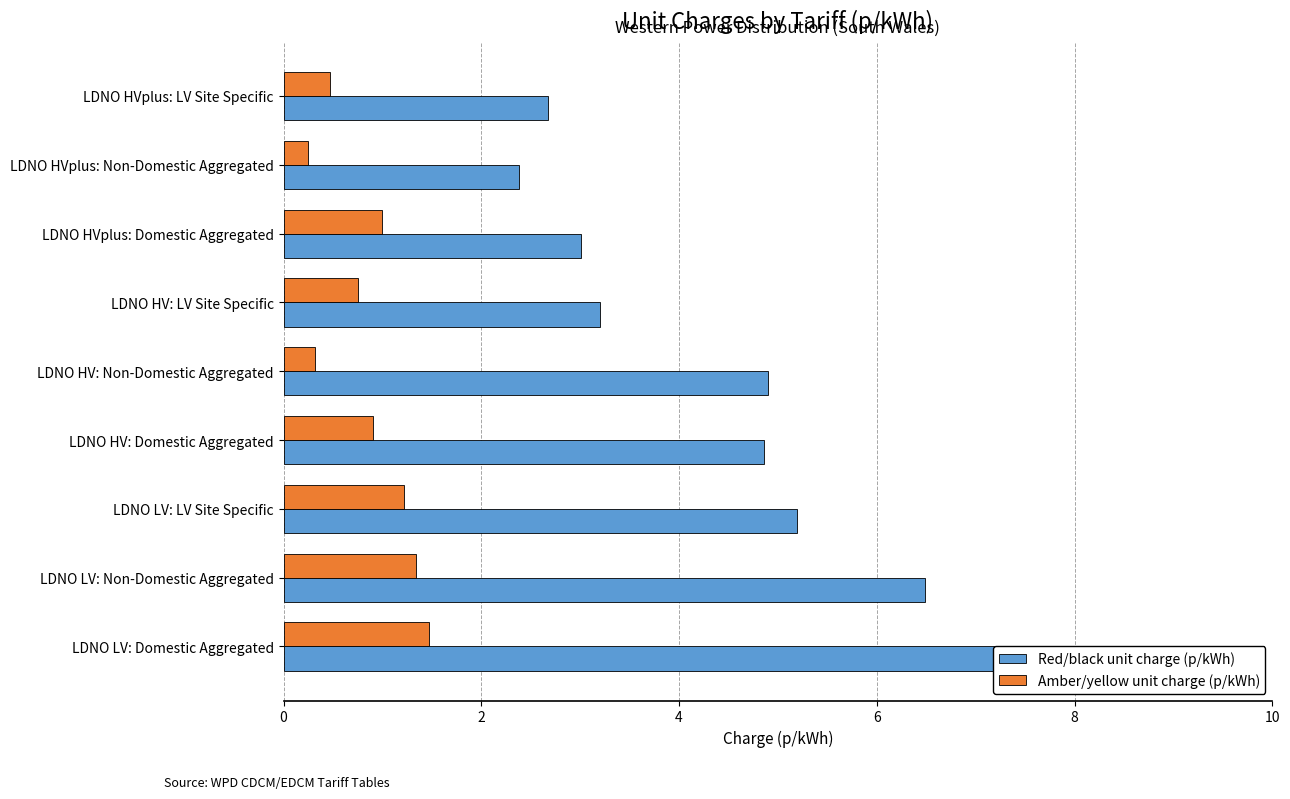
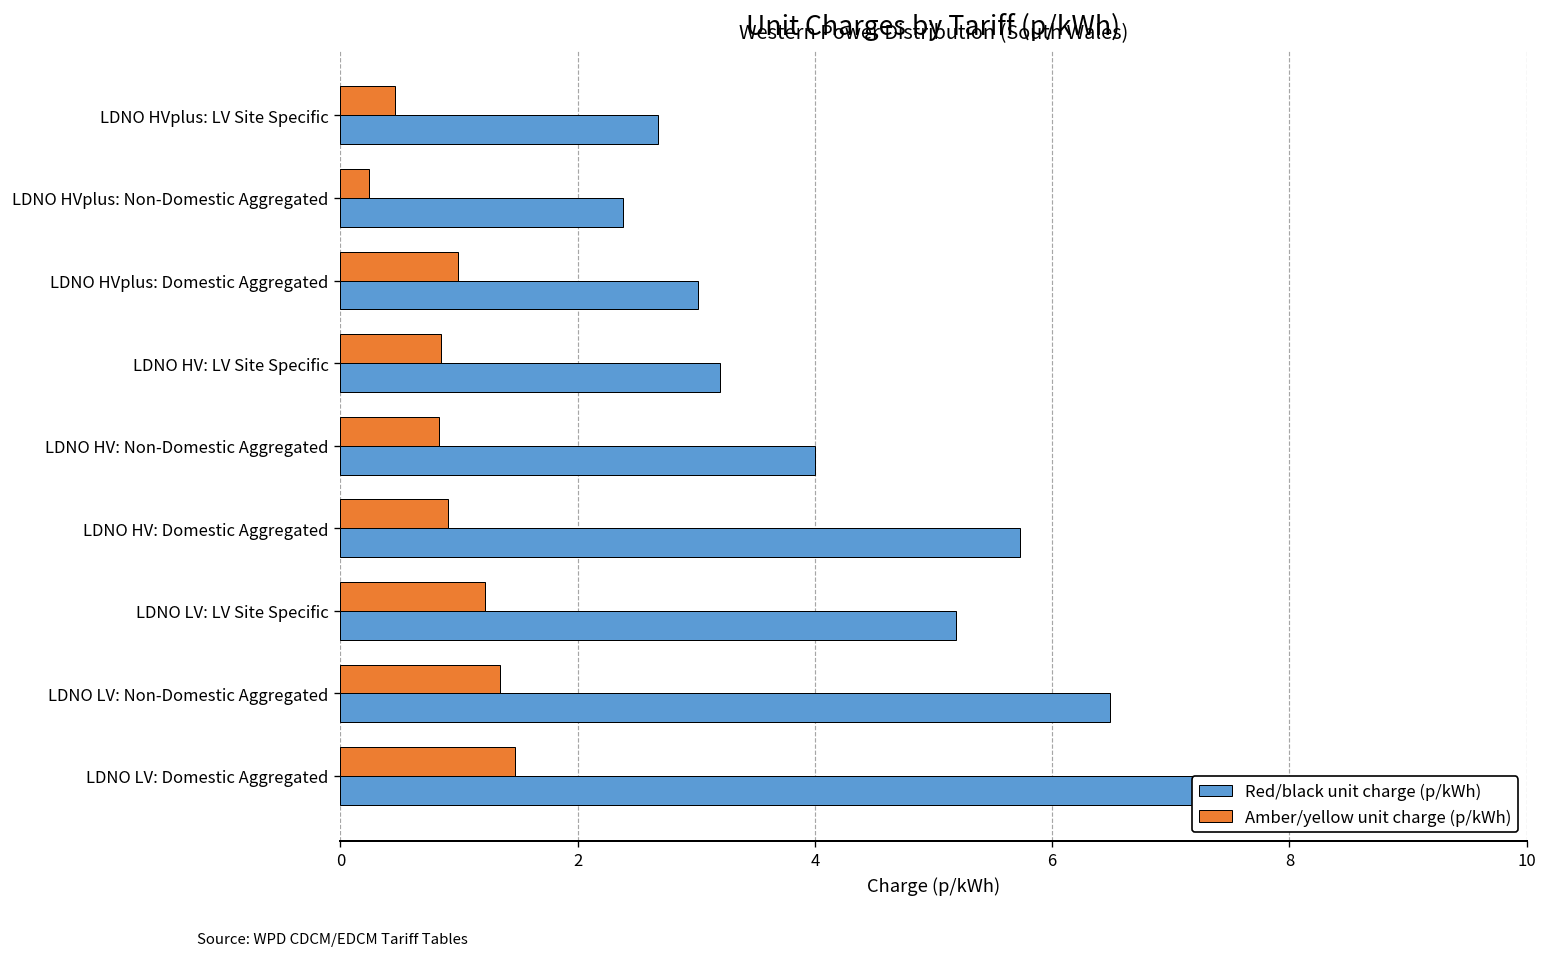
Amber/yellow unit charge (p/kWh), LDNO HV: LV Site Specific: 0.75 -> 0.85
Amber/yellow unit charge (p/kWh), LDNO HV: Non-Domestic Aggregated: 0.3 -> 0.8
Red/black unit charge (p/kWh), LDNO HV: Non-Domestic Aggregated: 4.9 -> 4.0
Red/black unit charge (p/kWh), LDNO HV: Domestic Aggregated: 4.9 -> 5.7
